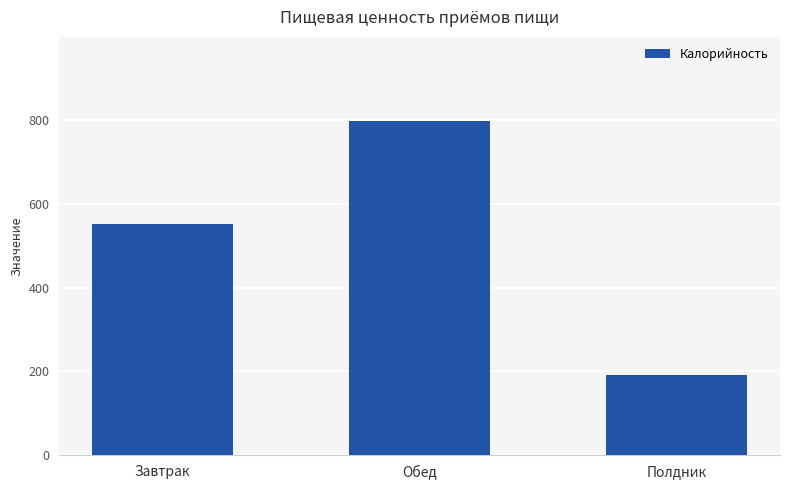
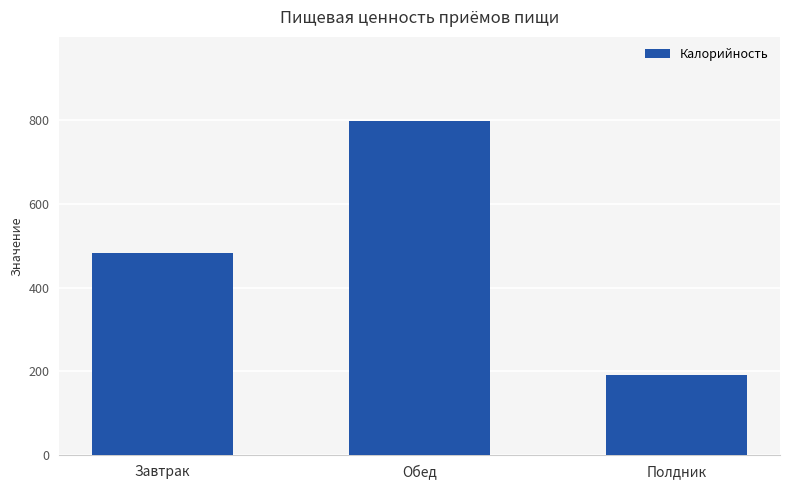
Завтрак: 550 -> 480
